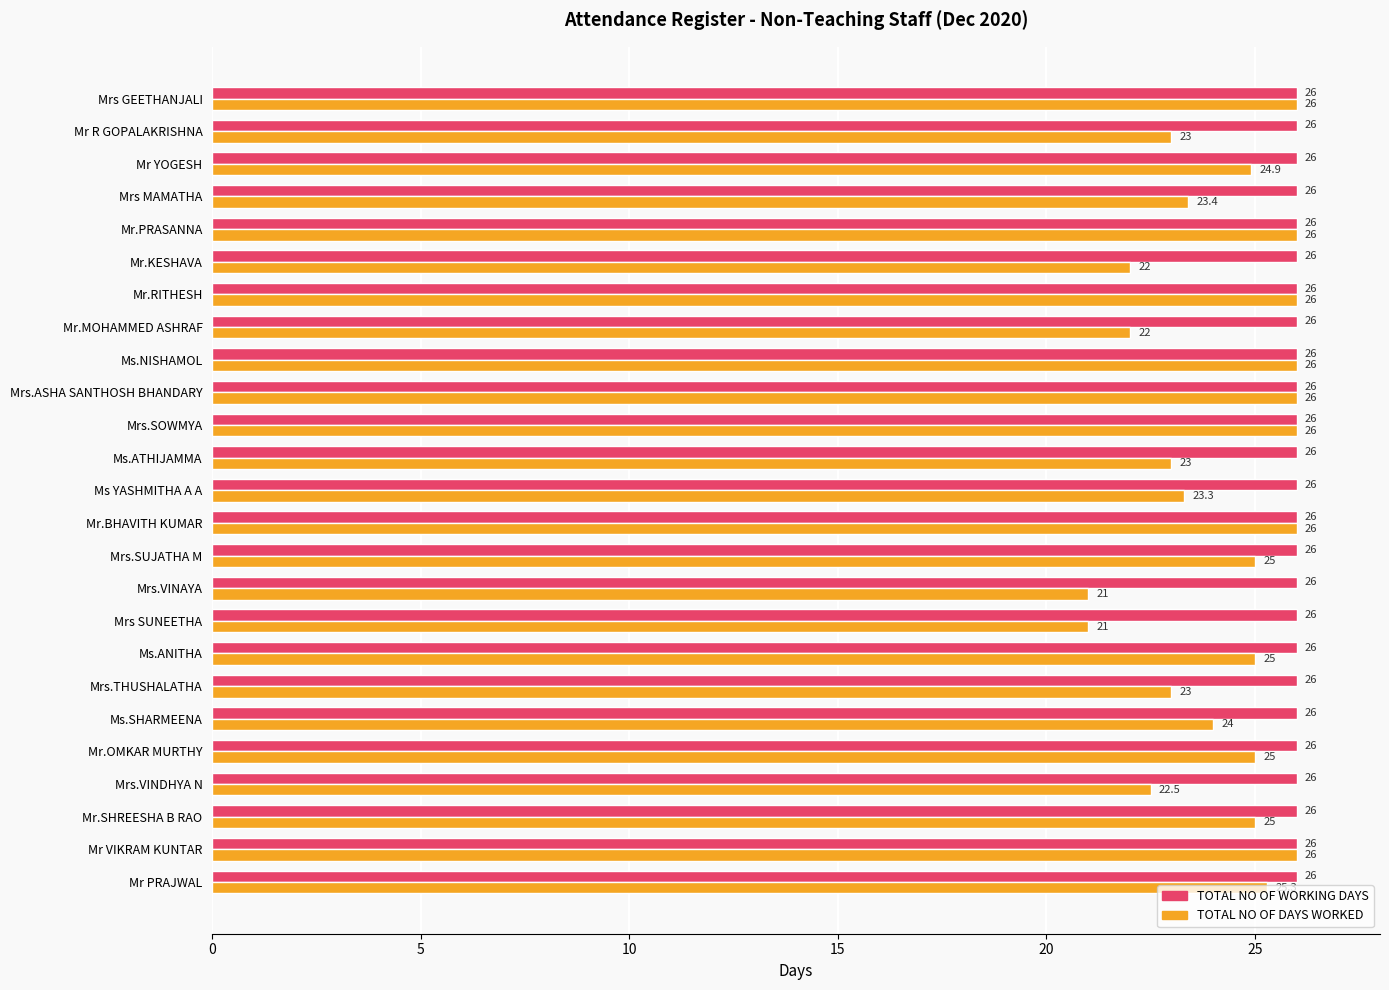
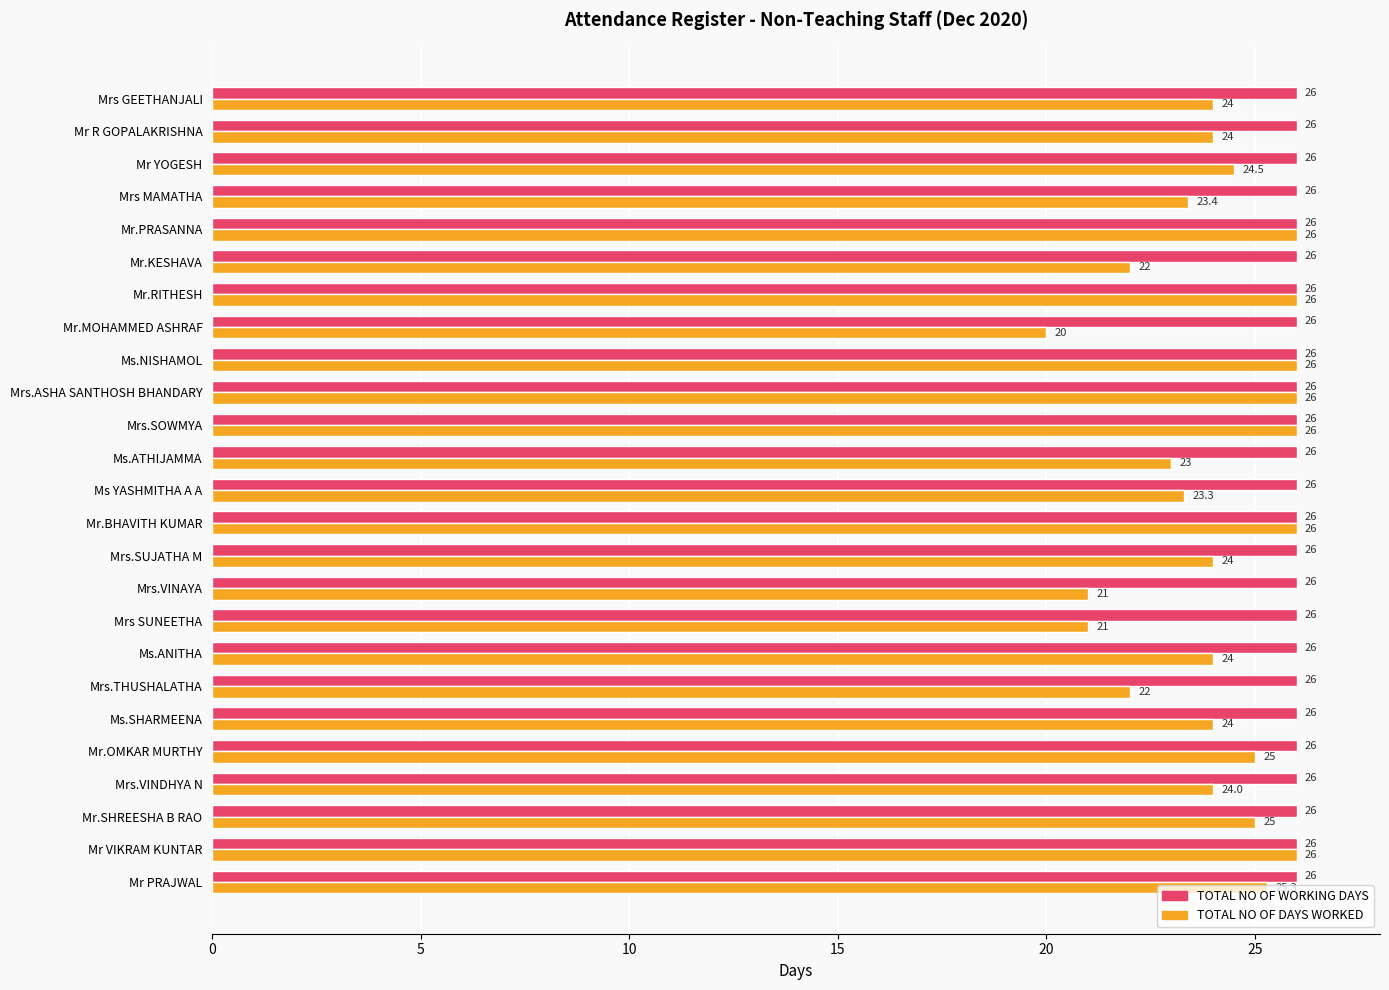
TOTAL NO OF DAYS WORKED, Mrs GEETHANJALI: 26 -> 24
TOTAL NO OF DAYS WORKED, Mr R GOPALAKRISHNA: 23 -> 24
TOTAL NO OF DAYS WORKED, Mr YOGESH: 24.9 -> 24.5
TOTAL NO OF DAYS WORKED, Mr.MOHAMMED ASHRAF: 22 -> 20
TOTAL NO OF DAYS WORKED, Mrs.SUJATHA M: 25 -> 24
TOTAL NO OF DAYS WORKED, Ms.ANITHA: 25 -> 24
TOTAL NO OF DAYS WORKED, Mrs.THUSHALATHA: 23 -> 22
TOTAL NO OF DAYS WORKED, Mrs.VINDHYA N: 22.5 -> 24.0
